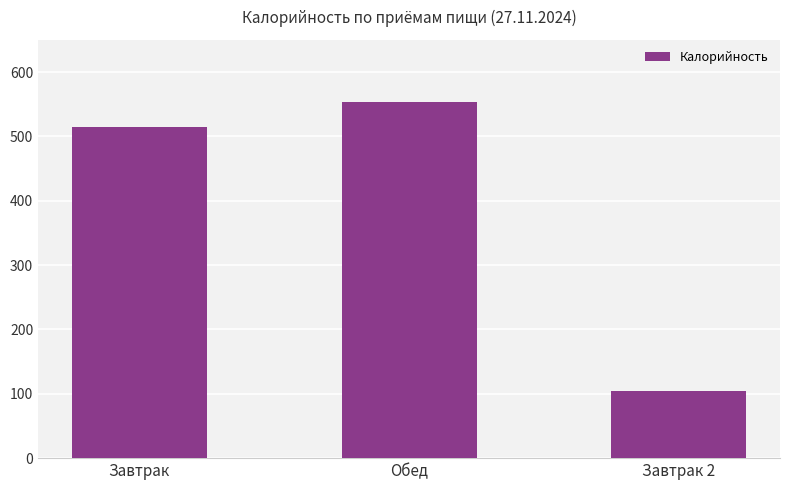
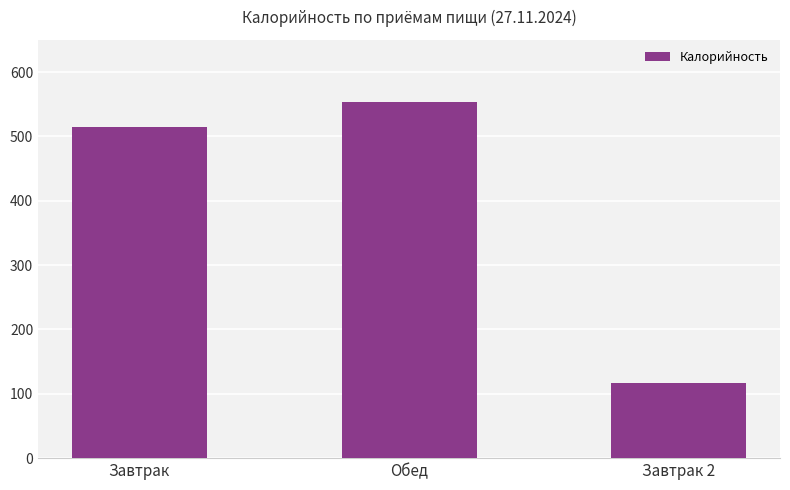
Завтрак 2: 100 -> 120
